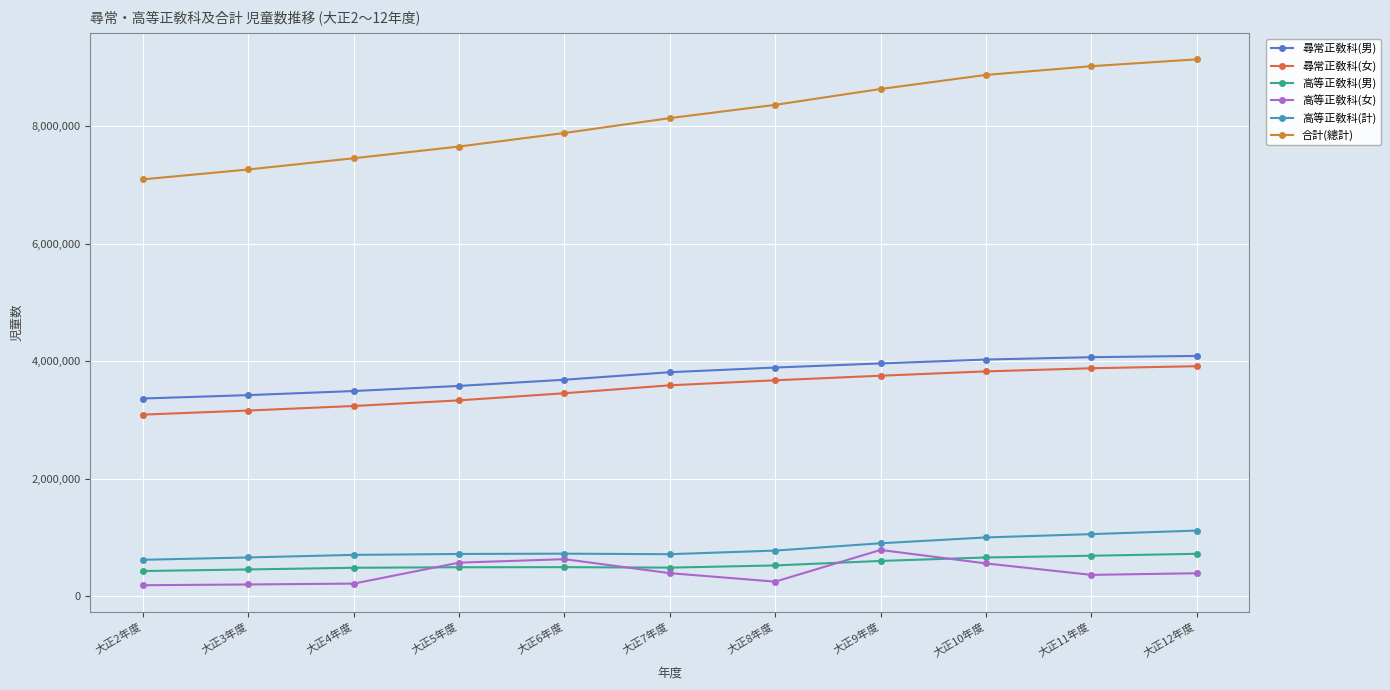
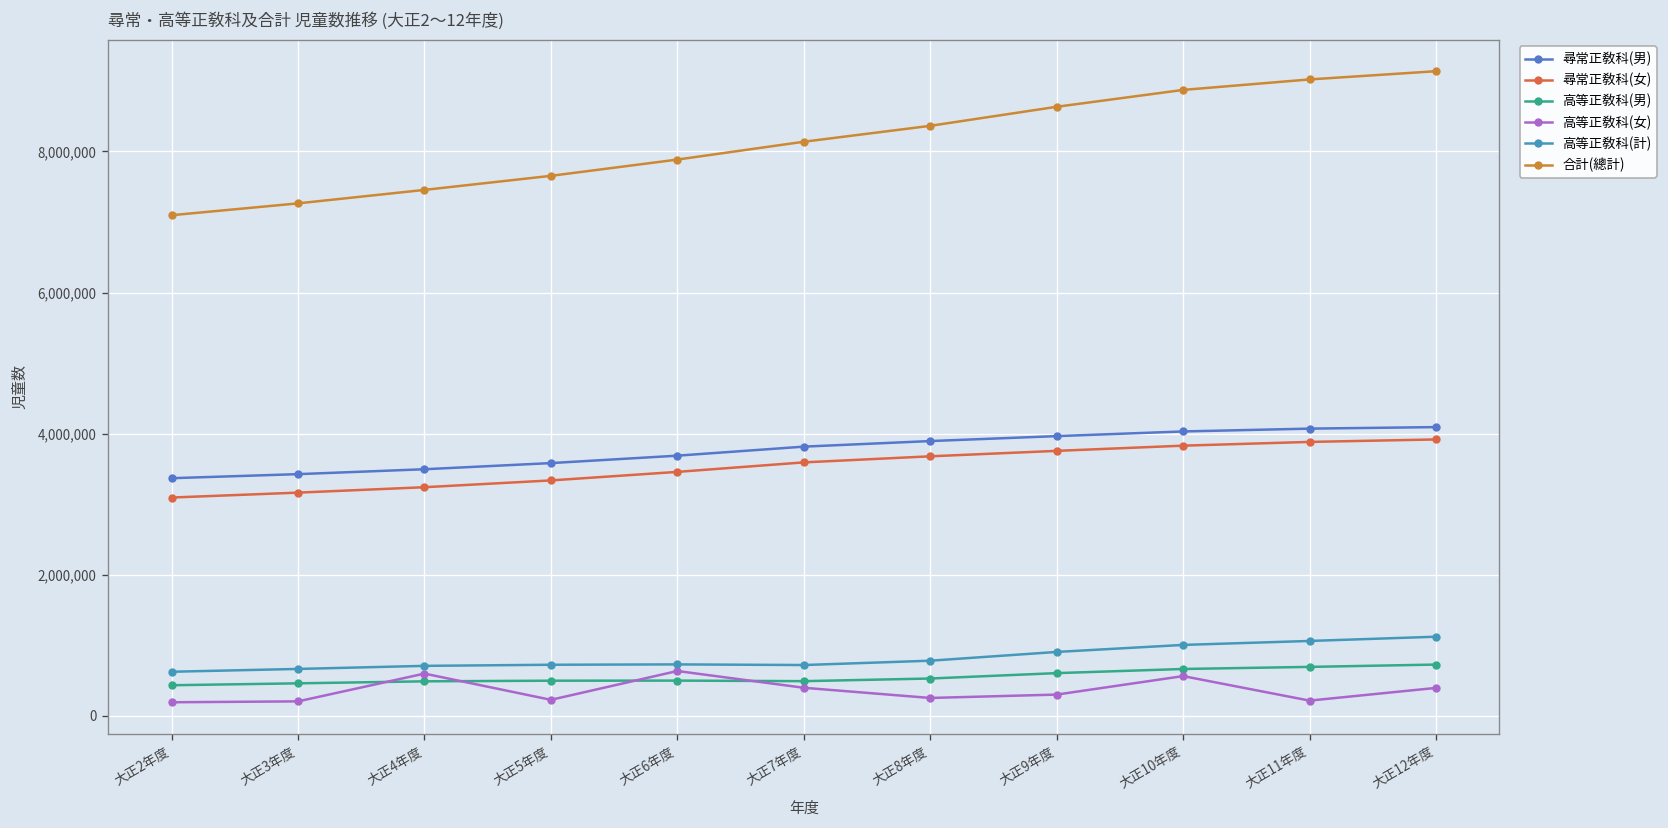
高等正敎科(女), 大正4年度: 200,000 -> 600,000
高等正敎科(女), 大正5年度: 600,000 -> 200,000
高等正敎科(女), 大正9年度: 800,000 -> 300,000
高等正敎科(女), 大正11年度: 400,000 -> 200,000
